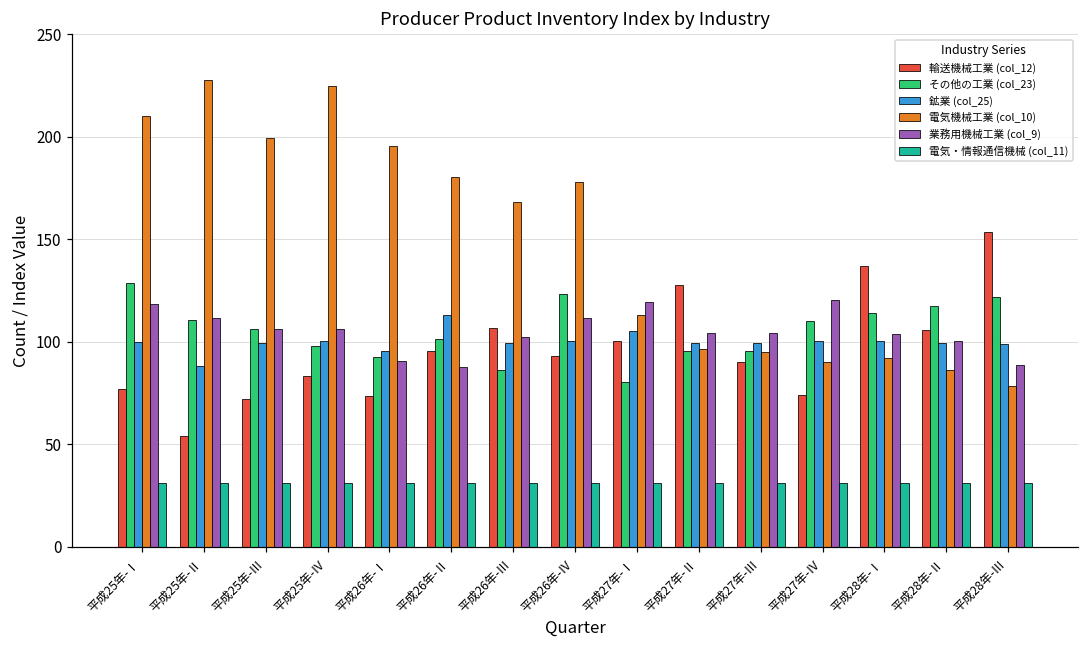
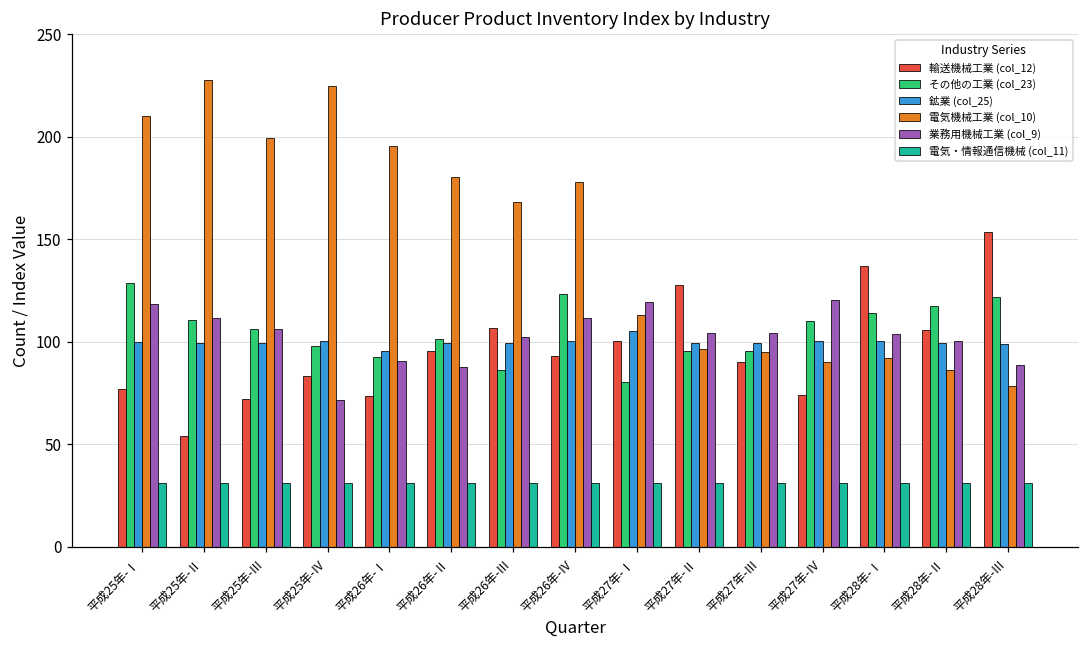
鉱業 (col_25), 平成25年-Ⅱ: 88 -> 100
業務用機械工業 (col_9), 平成25年-Ⅳ: 106 -> 72
鉱業 (col_25), 平成26年-Ⅱ: 113 -> 100
